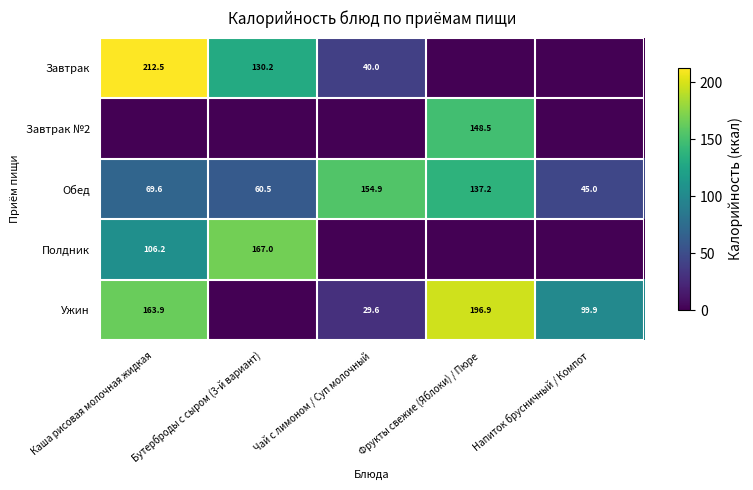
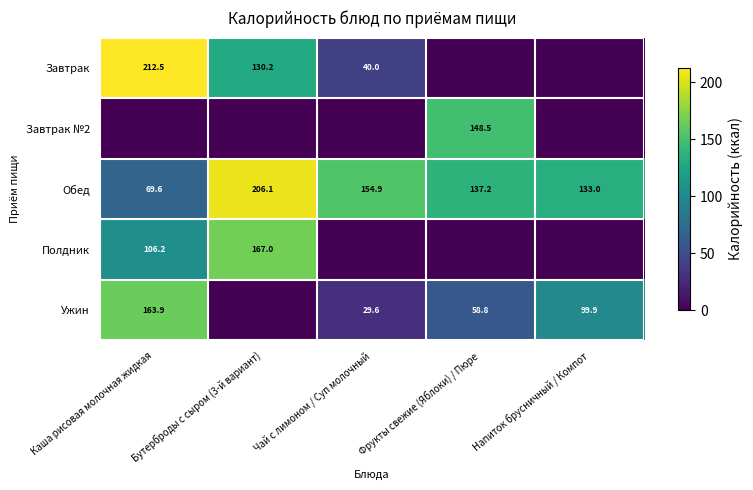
Обед, Бутерброды с сыром (3-й вариант): 60.5 -> 206.1
Обед, Напиток брусничный / Компот: 45.0 -> 133.0
Ужин, Фрукты свежие (Яблоки) / Пюре: 196.9 -> 58.8
